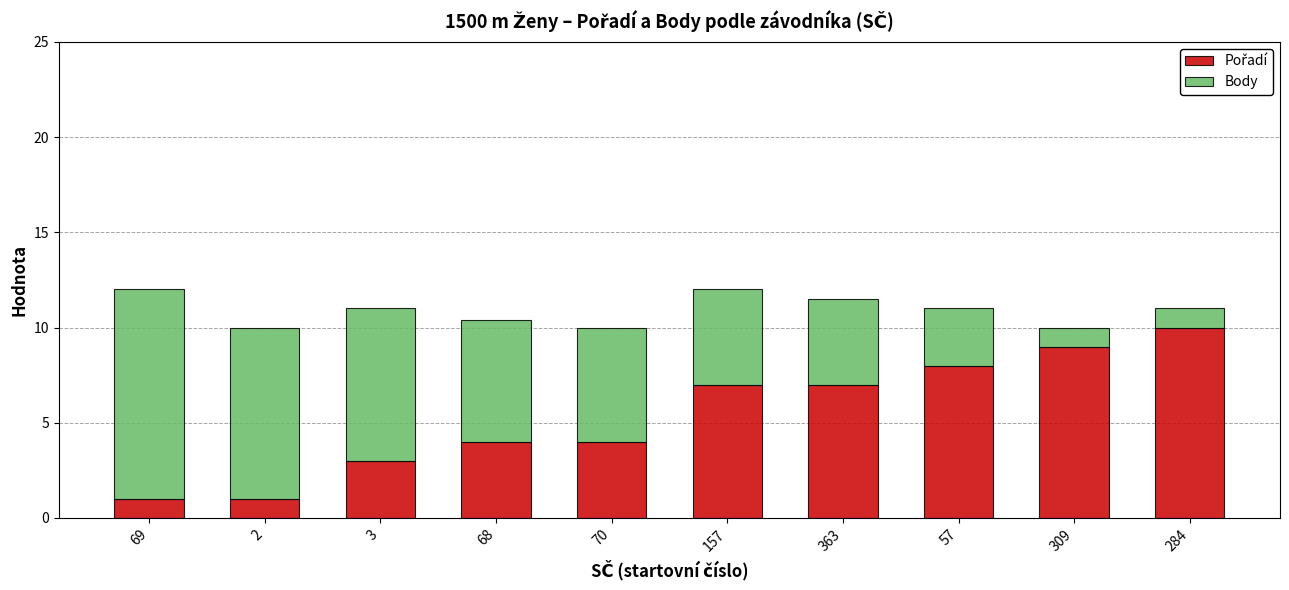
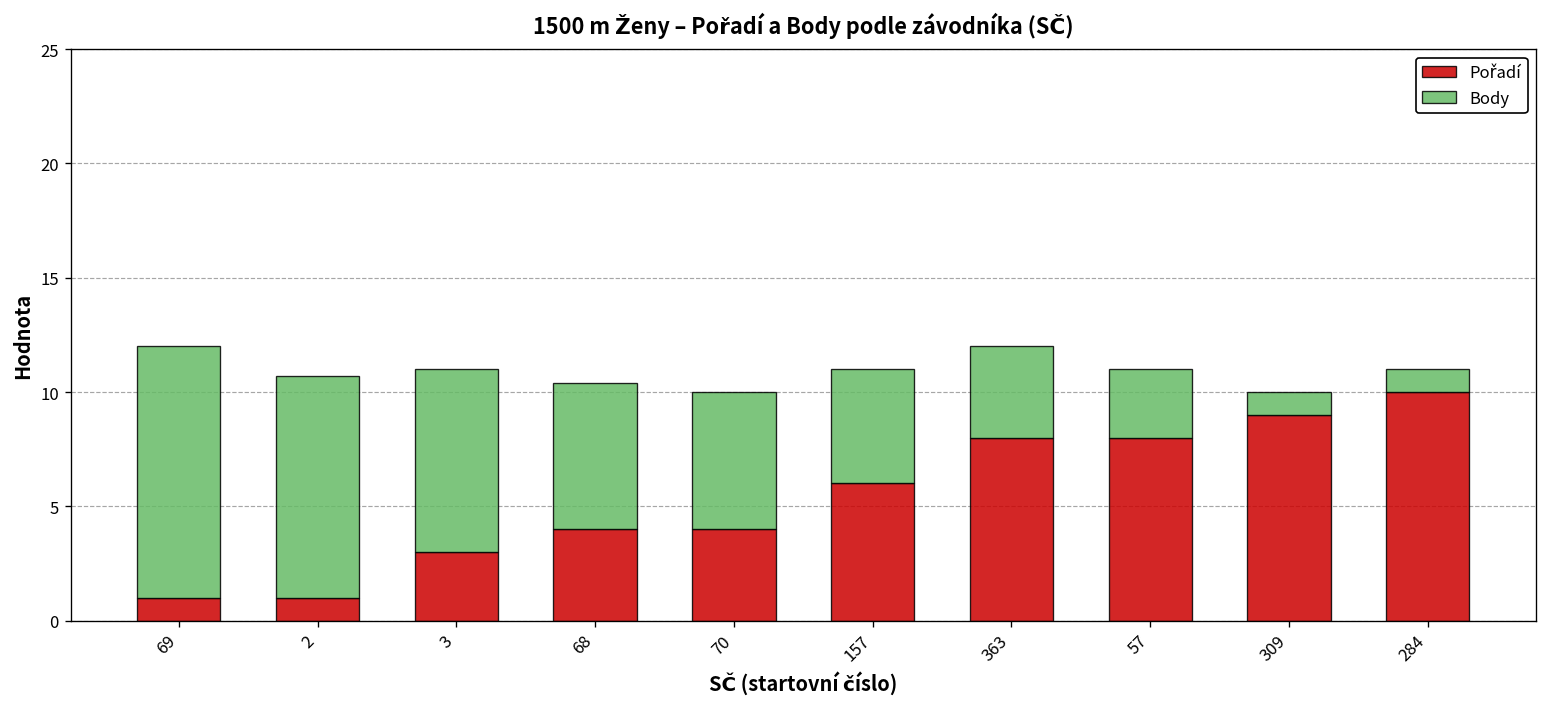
Body, 2: 9.0 -> 9.7
Pořadí, 157: 7 -> 6
Pořadí, 363: 7 -> 8
Body, 363: 4.5 -> 4.0
